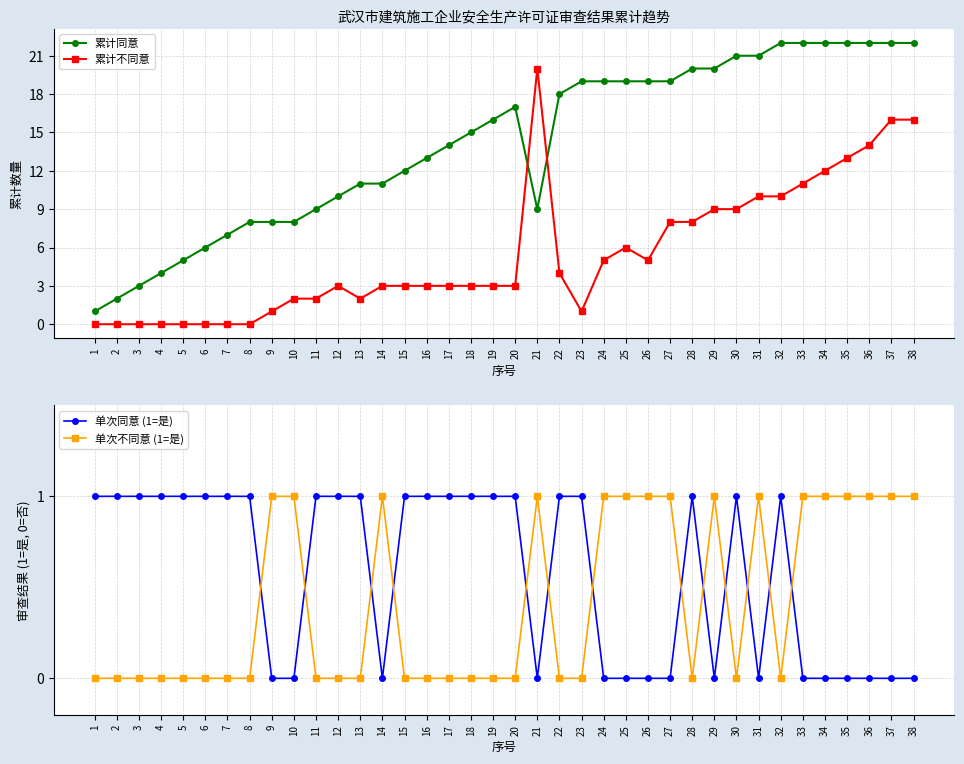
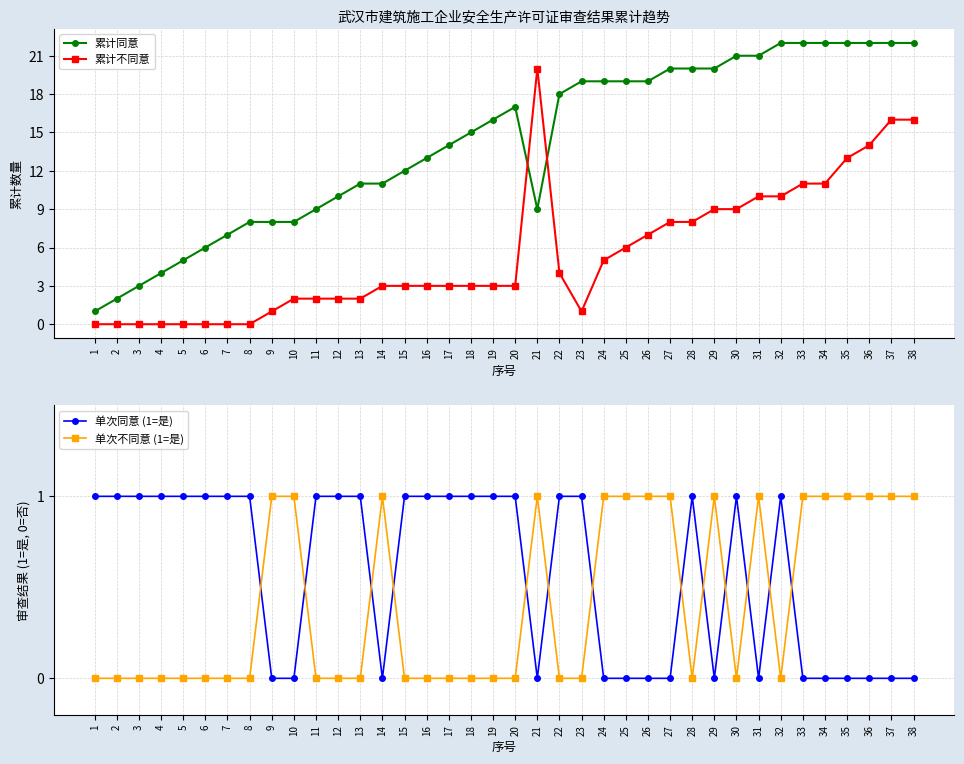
武汉市建筑施工企业安全生产许可证审查结果累计趋势, 累计不同意, 12: 3 -> 2
武汉市建筑施工企业安全生产许可证审查结果累计趋势, 累计不同意, 26: 5 -> 7
武汉市建筑施工企业安全生产许可证审查结果累计趋势, 累计同意, 27: 19 -> 20
武汉市建筑施工企业安全生产许可证审查结果累计趋势, 累计不同意, 34: 12 -> 11
